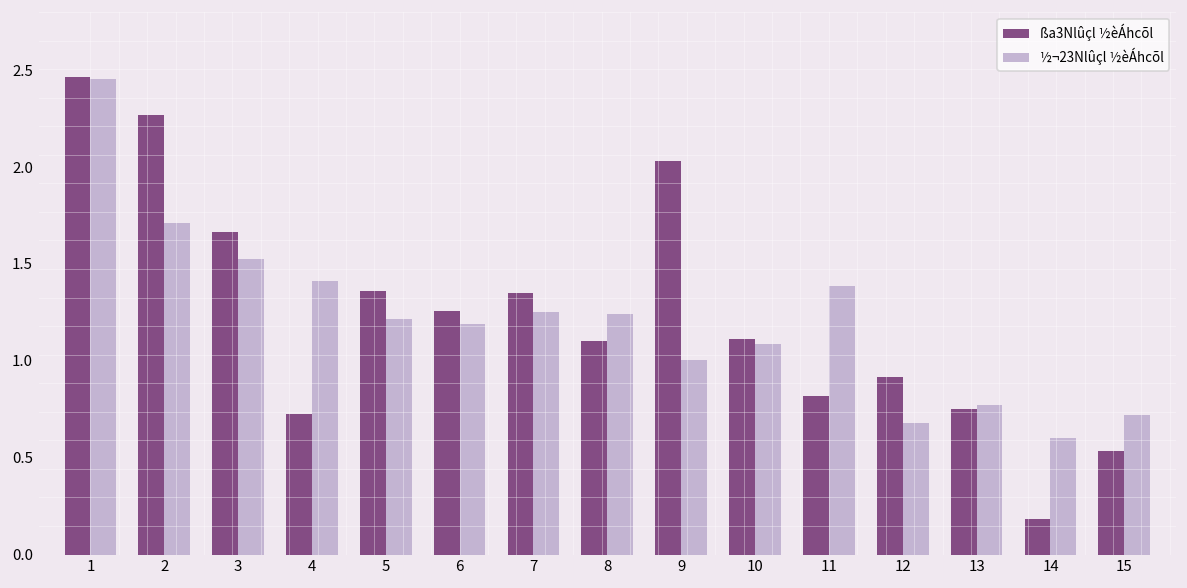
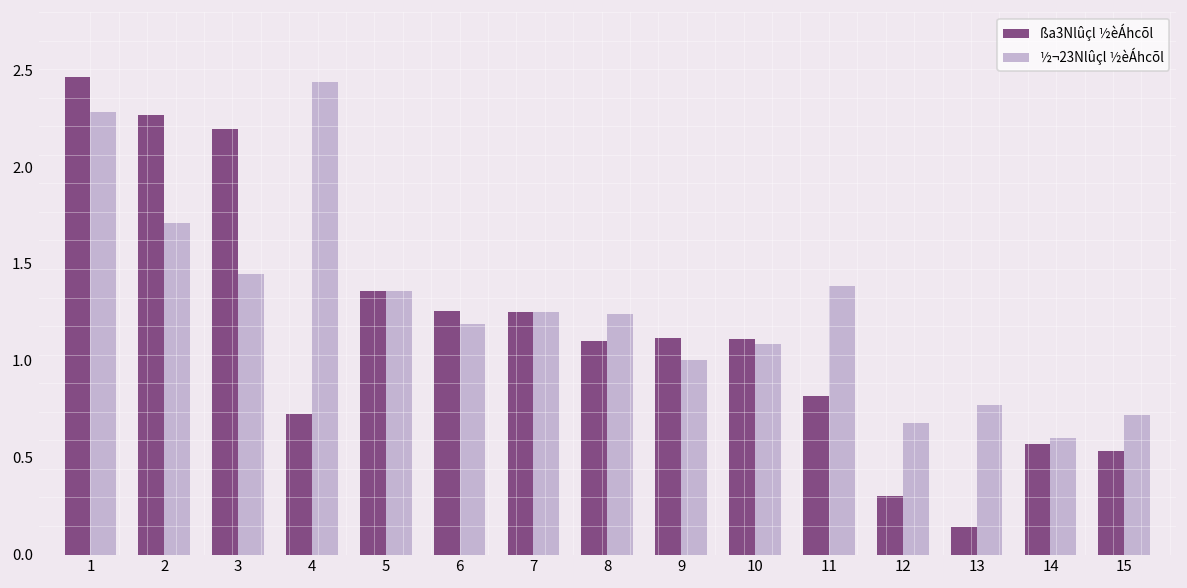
½¬23Nlûçl ½èÁhcõl, 1: 2.46 -> 2.28
ßa3Nlûçl ½èÁhcõl, 3: 1.66 -> 2.20
½¬23Nlûçl ½èÁhcõl, 3: 1.53 -> 1.45
½¬23Nlûçl ½èÁhcõl, 4: 1.41 -> 2.44
½¬23Nlûçl ½èÁhcõl, 5: 1.21 -> 1.36
ßa3Nlûçl ½èÁhcõl, 7: 1.35 -> 1.25
ßa3Nlûçl ½èÁhcõl, 9: 2.03 -> 1.12
ßa3Nlûçl ½èÁhcõl, 12: 0.92 -> 0.30
ßa3Nlûçl ½èÁhcõl, 13: 0.75 -> 0.14
ßa3Nlûçl ½èÁhcõl, 14: 0.18 -> 0.57
